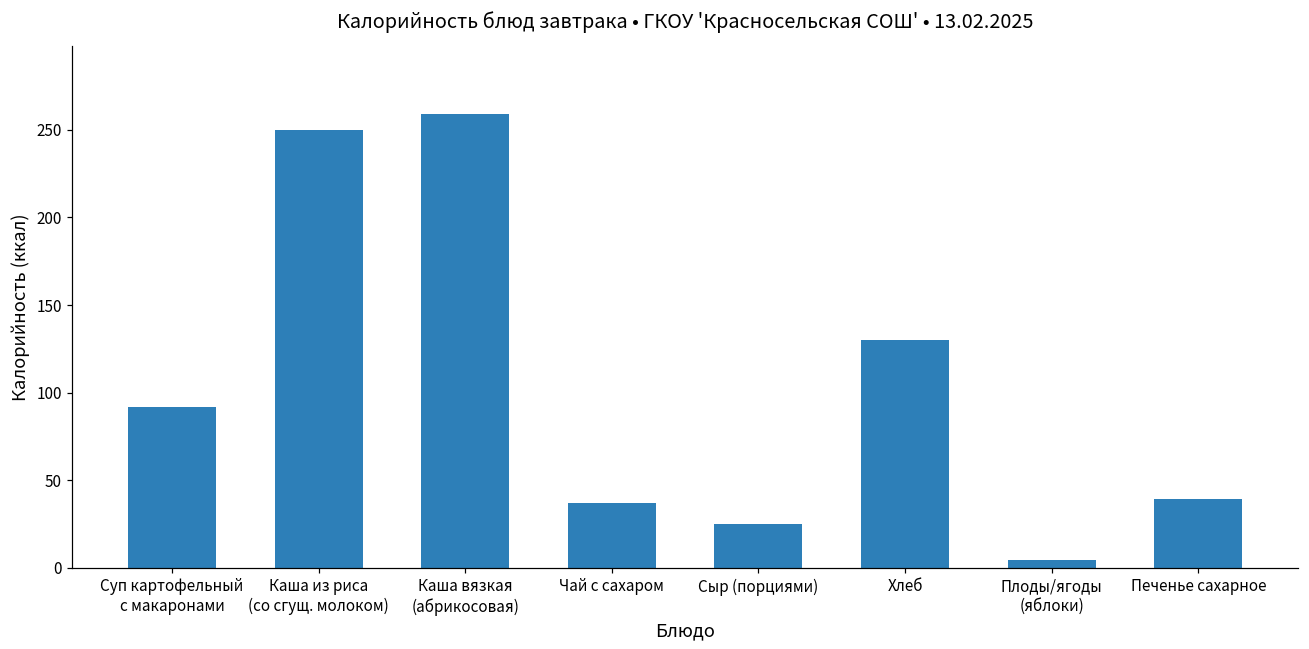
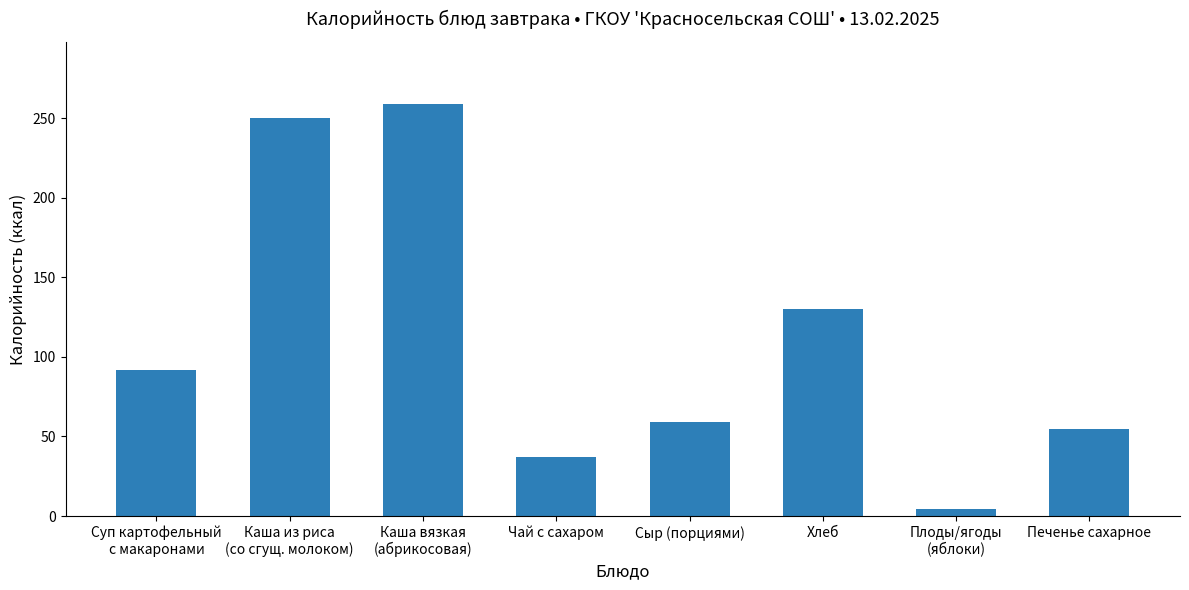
Сыр (порциями): 25 -> 59
Печенье сахарное: 39 -> 55
